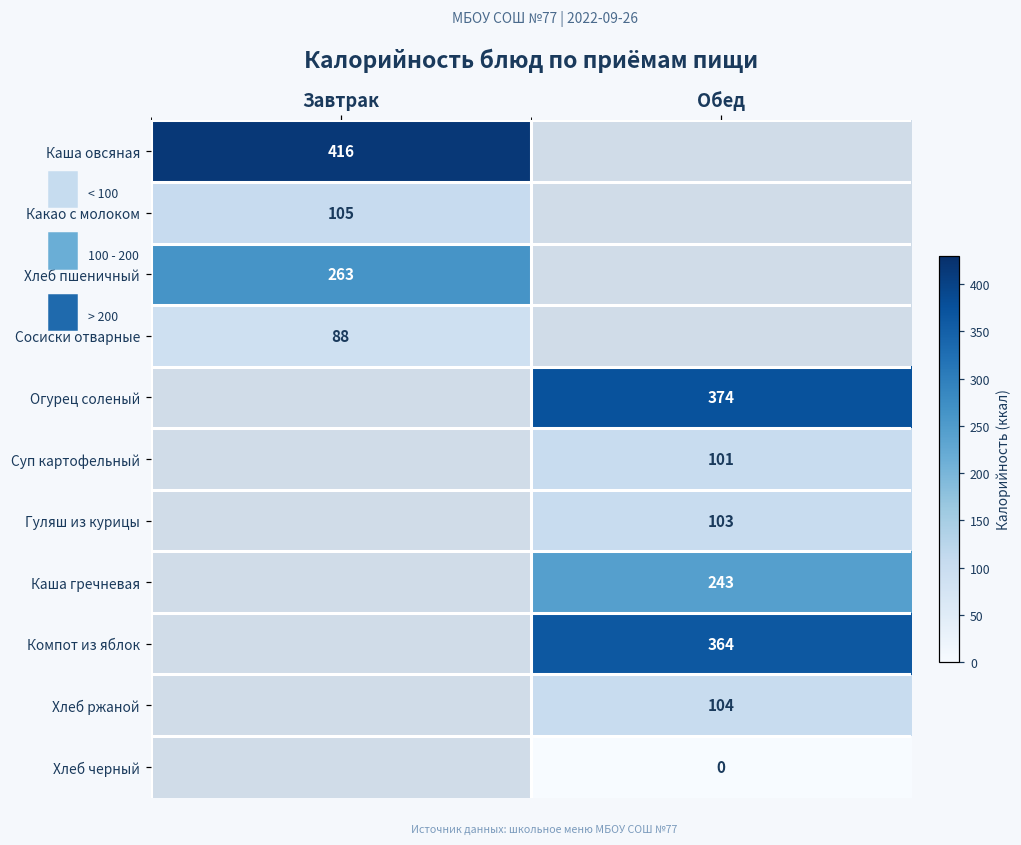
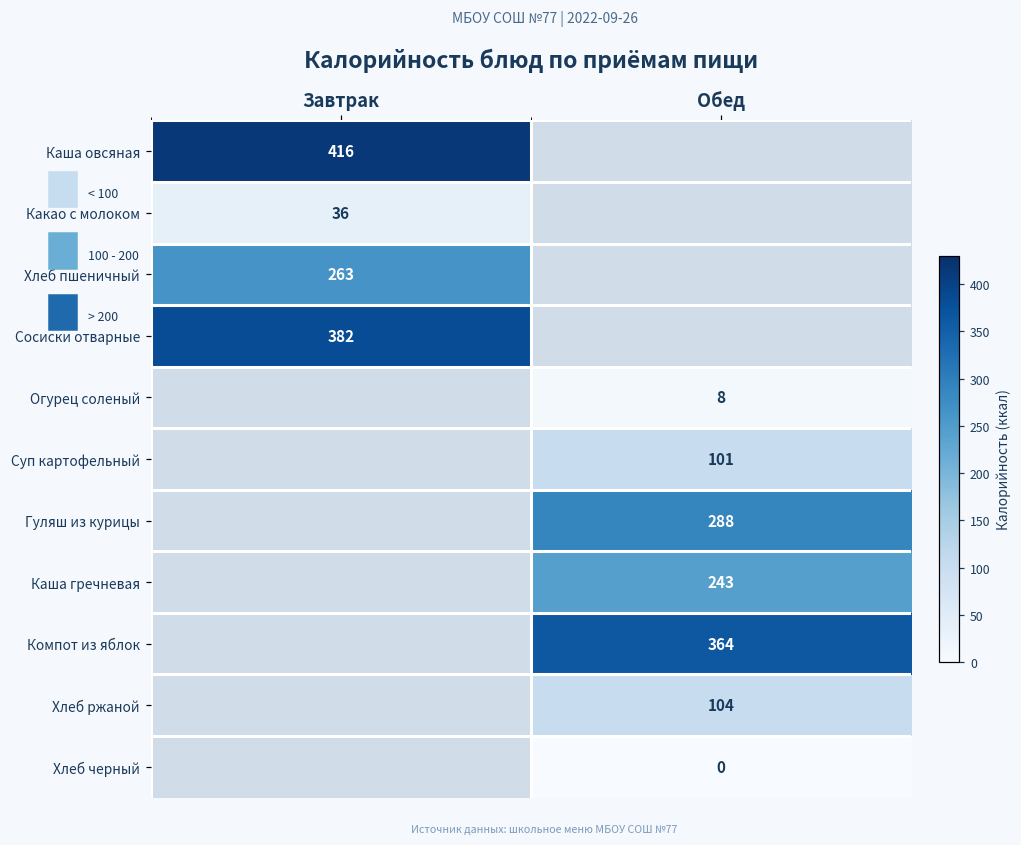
Какао с молоком, Завтрак: 105 -> 36
Сосиски отварные, Завтрак: 88 -> 382
Огурец соленый, Обед: 374 -> 8
Гуляш из курицы, Обед: 103 -> 288
